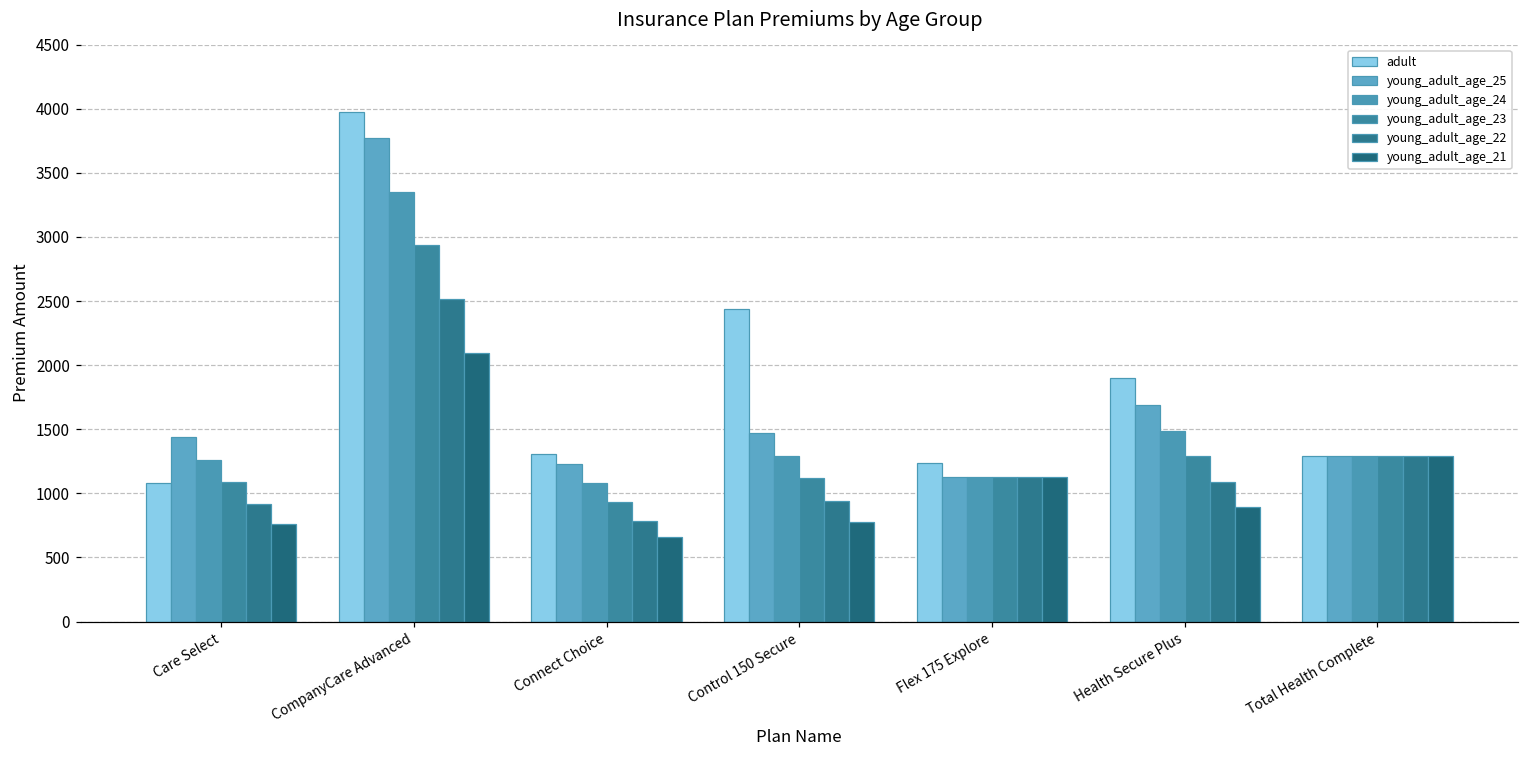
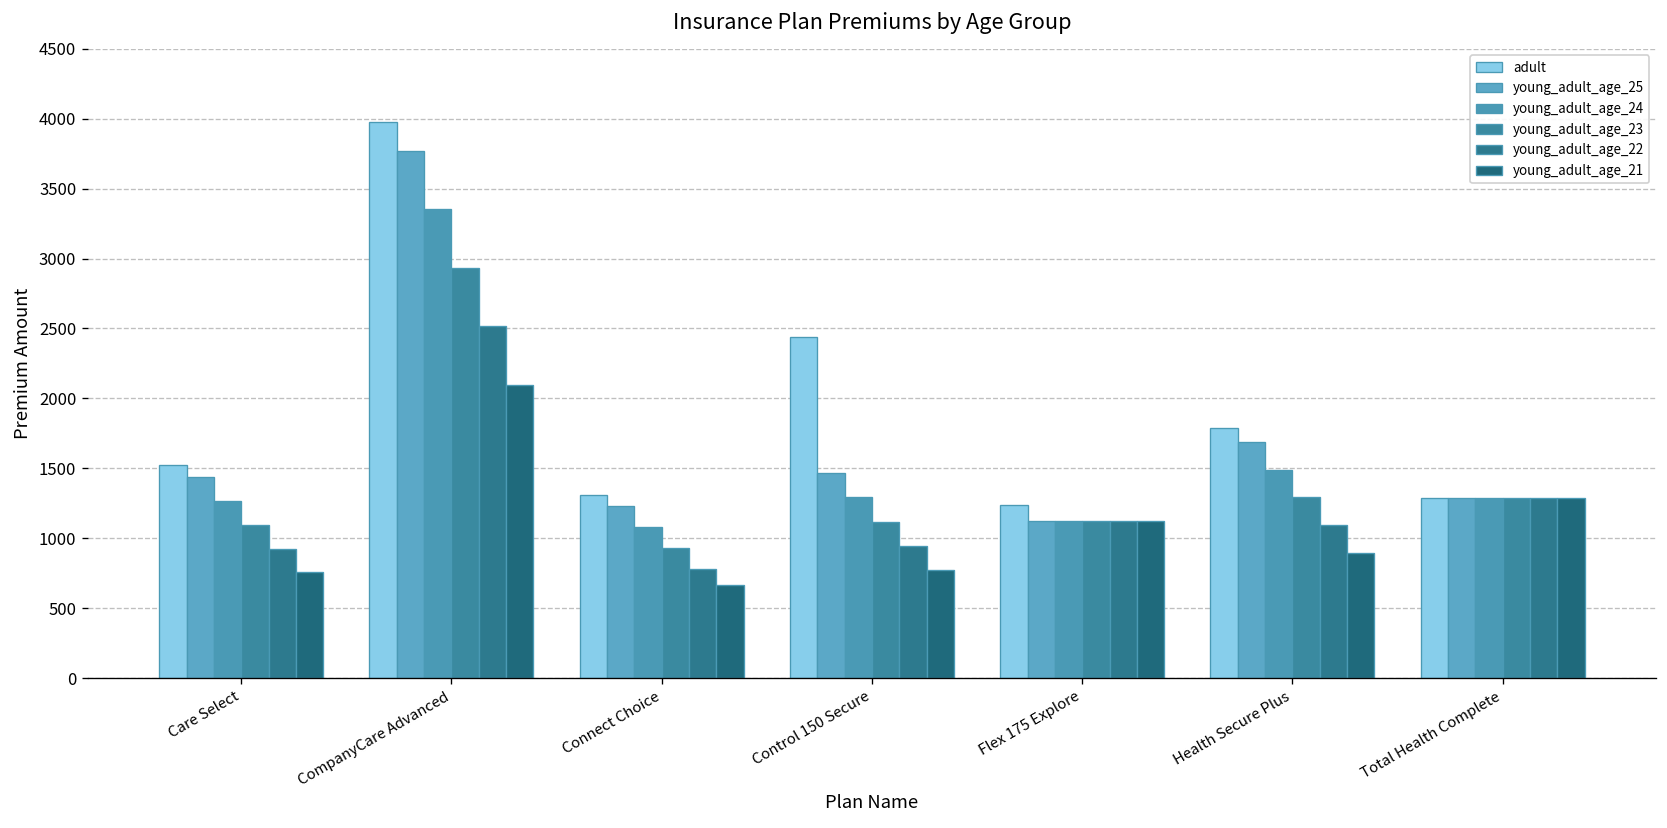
adult, Care Select: 1080 -> 1520
adult, Health Secure Plus: 1900 -> 1790
